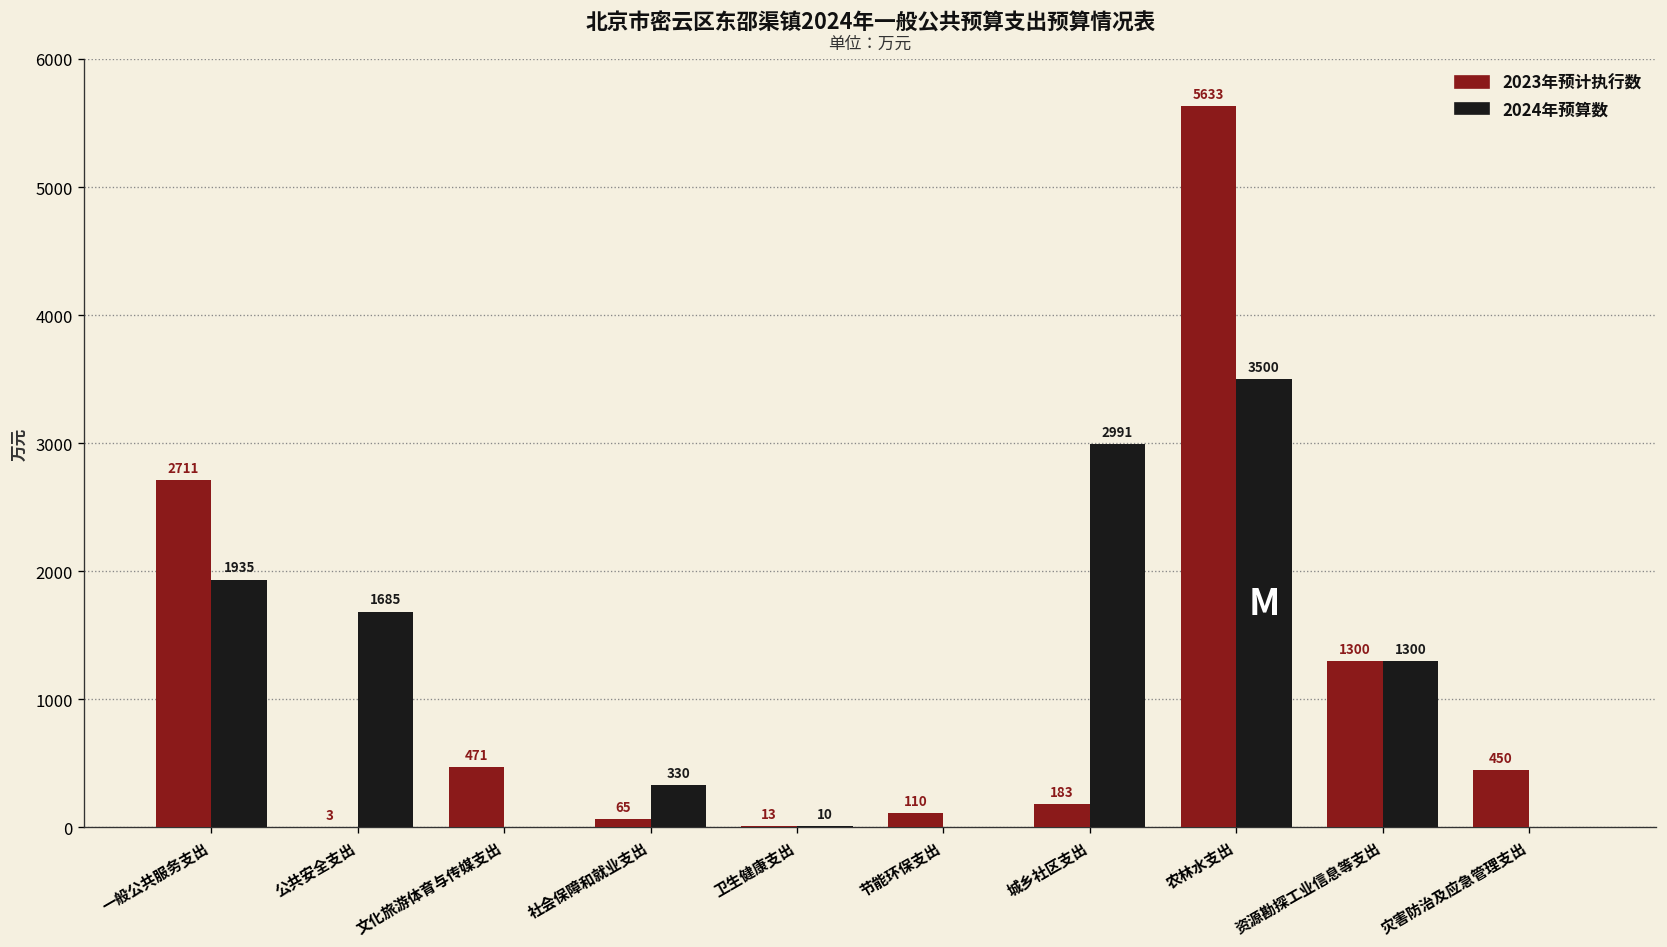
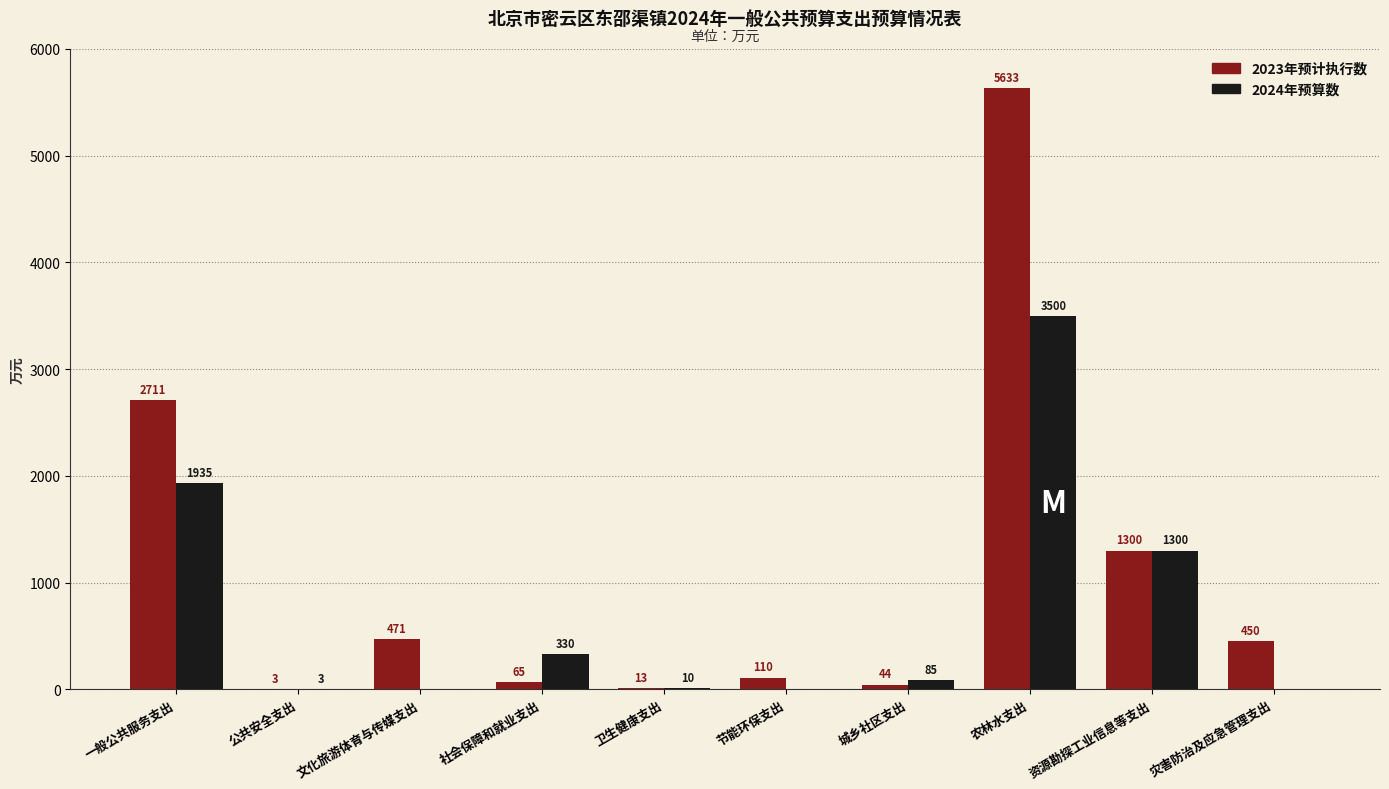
2024年预算数, 公共安全支出: 1685 -> 3
2023年预计执行数, 城乡社区支出: 183 -> 44
2024年预算数, 城乡社区支出: 2991 -> 85
